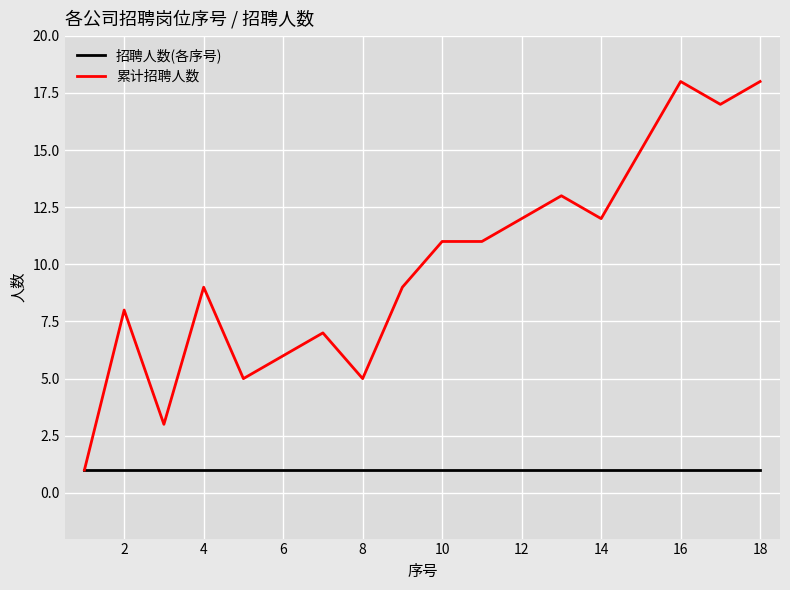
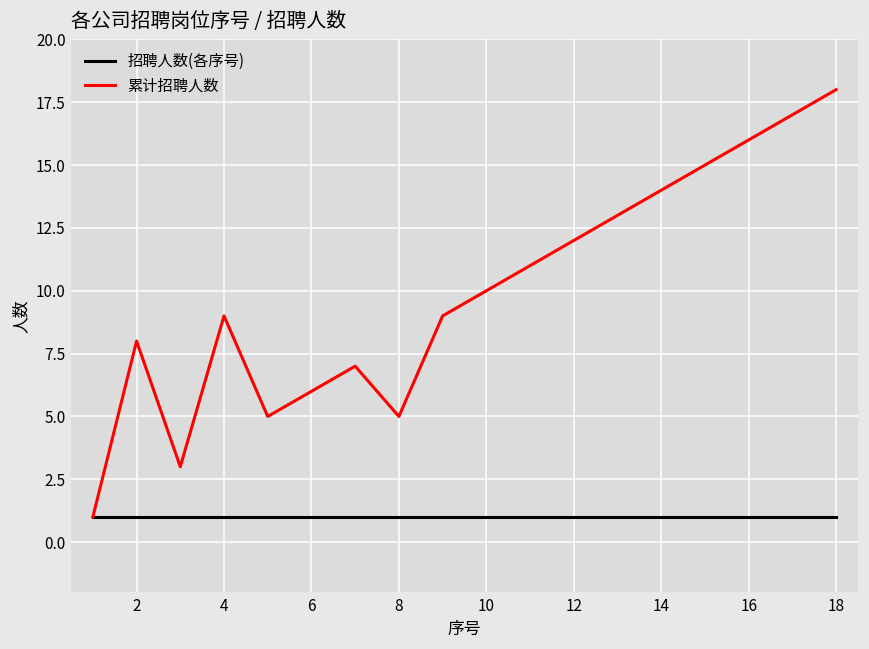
累计招聘人数, 10: 11 -> 10
累计招聘人数, 14: 12 -> 14
累计招聘人数, 16: 18 -> 16
